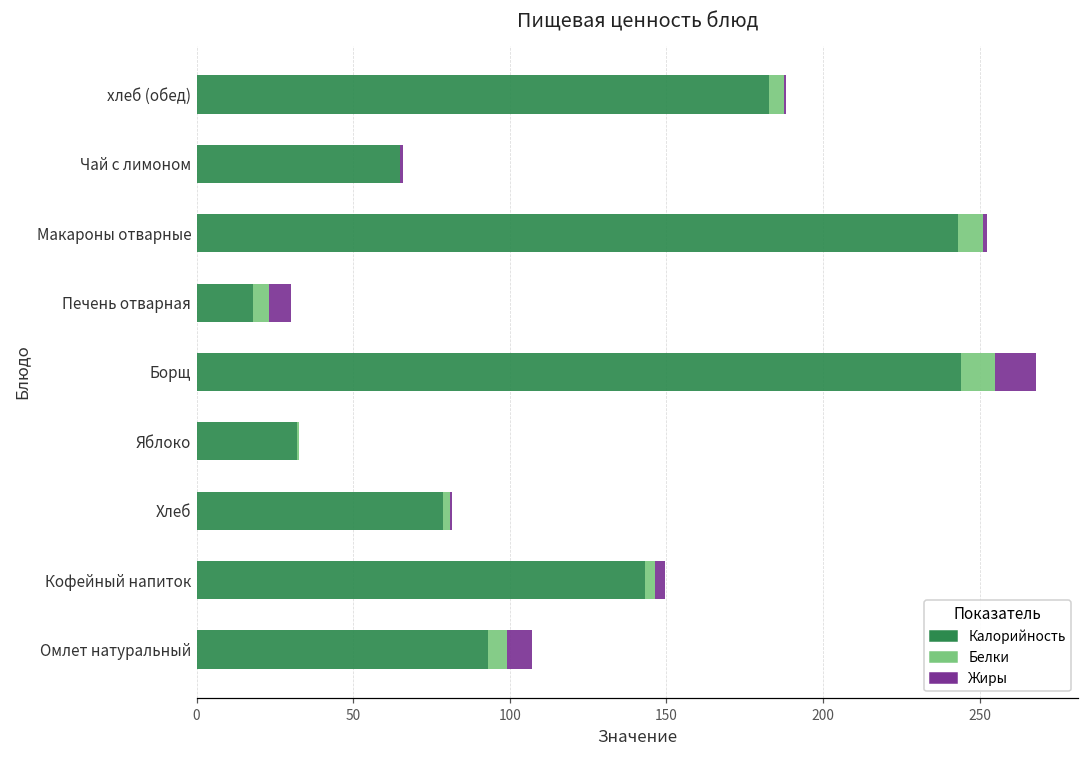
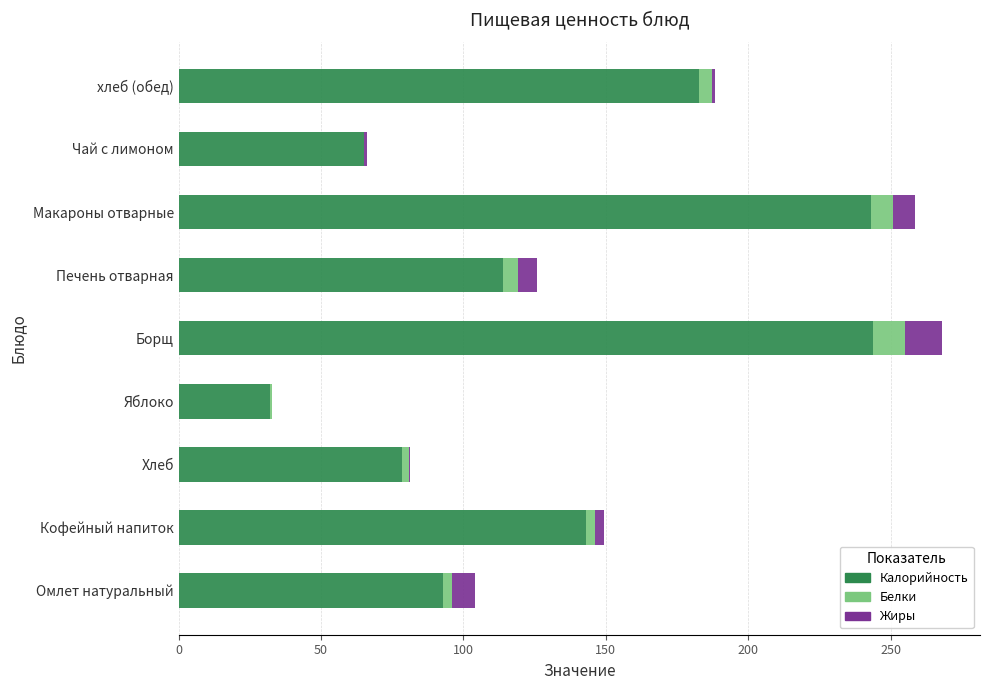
Жиры, Макароны отварные: 2 -> 8
Калорийность, Печень отварная: 18 -> 114
Белки, Омлет натуральный: 6 -> 3
